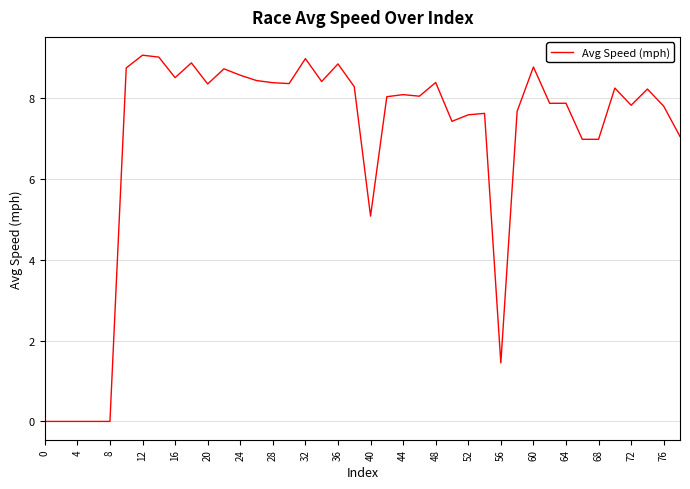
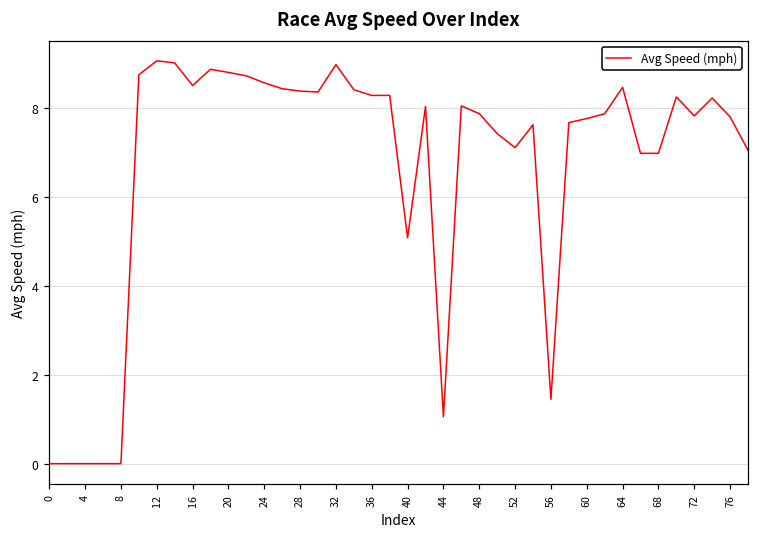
20: 8.3 -> 8.8
36: 8.8 -> 8.3
44: 8.1 -> 1.1
48: 8.4 -> 7.9
52: 7.6 -> 7.1
60: 8.8 -> 7.8
64: 7.9 -> 8.5
